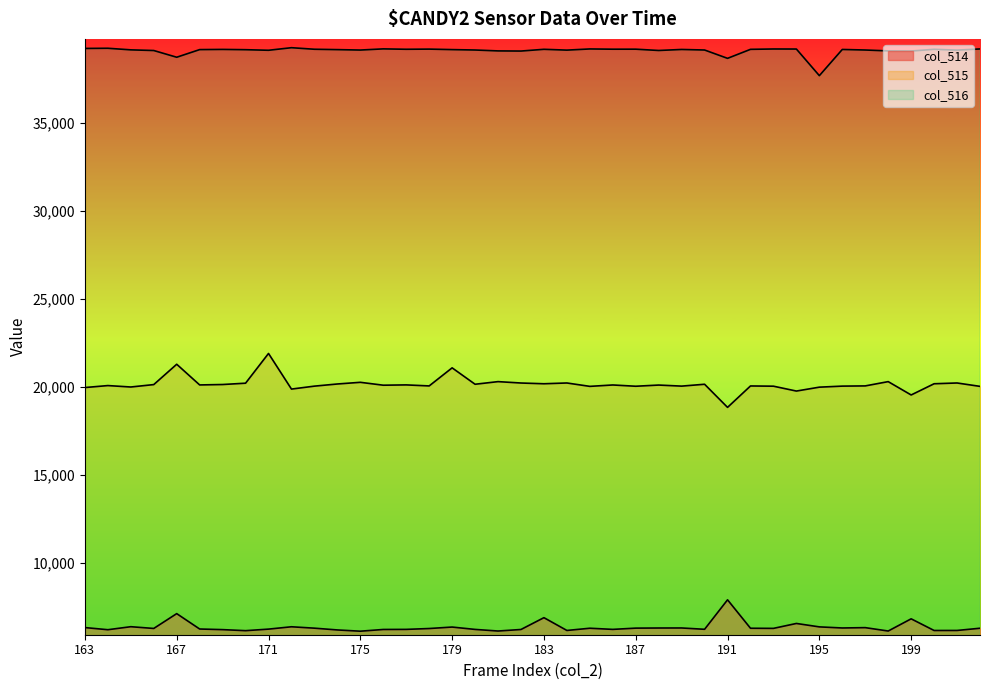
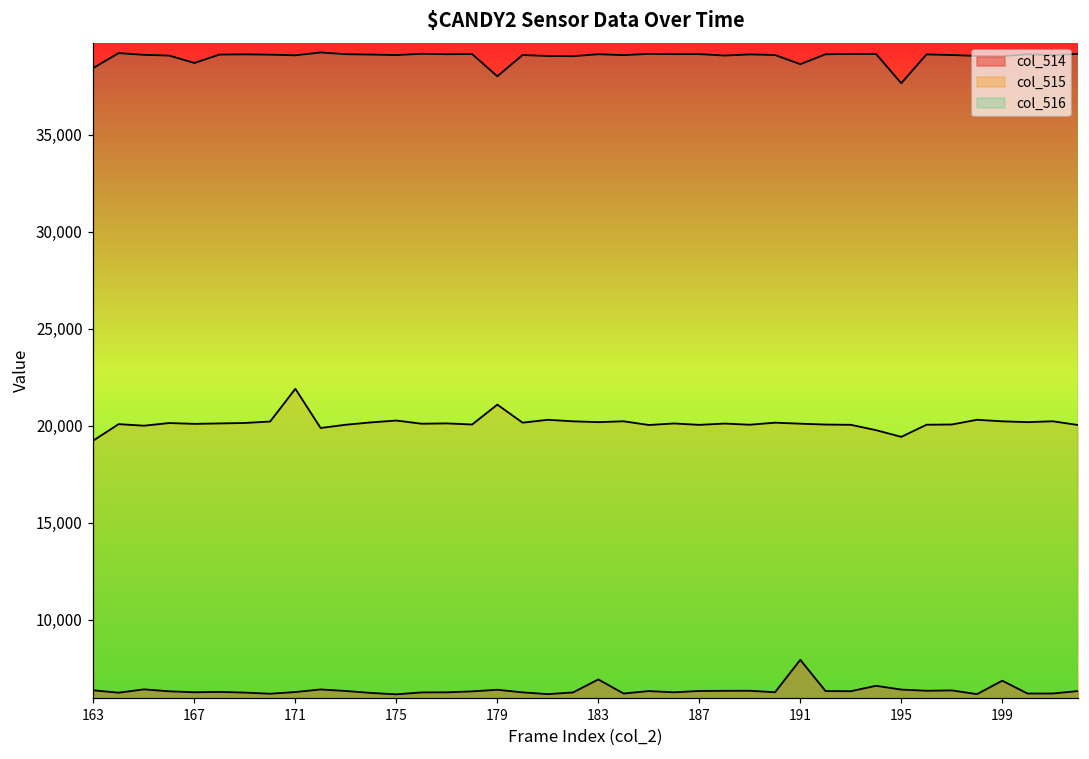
col_515, 163: 20,000 -> 19,200
col_516, 163: 39,200 -> 38,500
col_514, 167: 7,100 -> 6,300
col_515, 167: 21,300 -> 20,100
col_516, 179: 39,100 -> 38,000
col_515, 191: 18,800 -> 20,100
col_515, 195: 20,000 -> 19,400
col_515, 199: 19,600 -> 20,200
